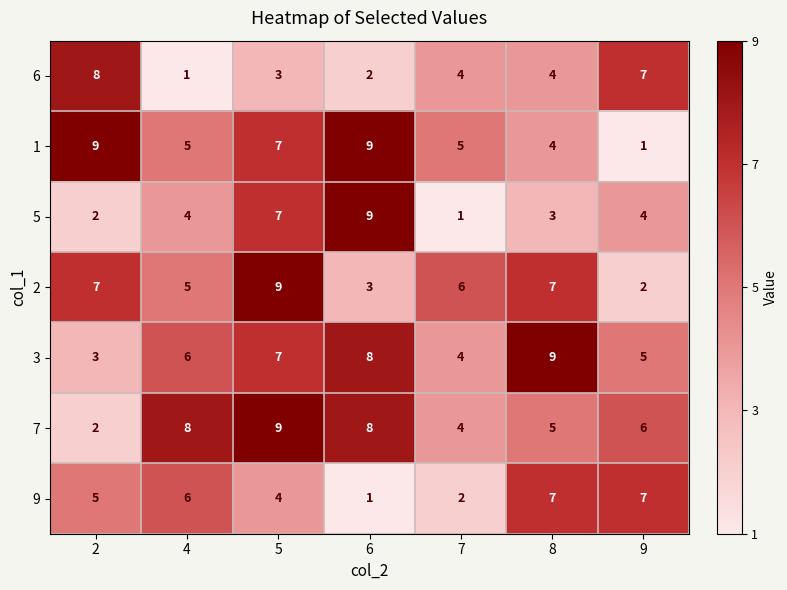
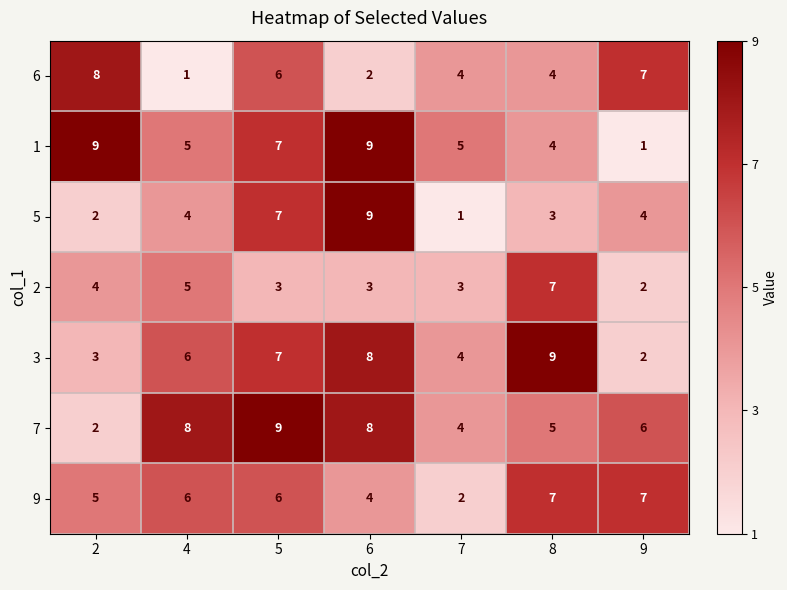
6, 5: 3 -> 6
2, 2: 7 -> 4
2, 5: 9 -> 3
2, 7: 6 -> 3
3, 9: 5 -> 2
9, 5: 4 -> 6
9, 6: 1 -> 4
